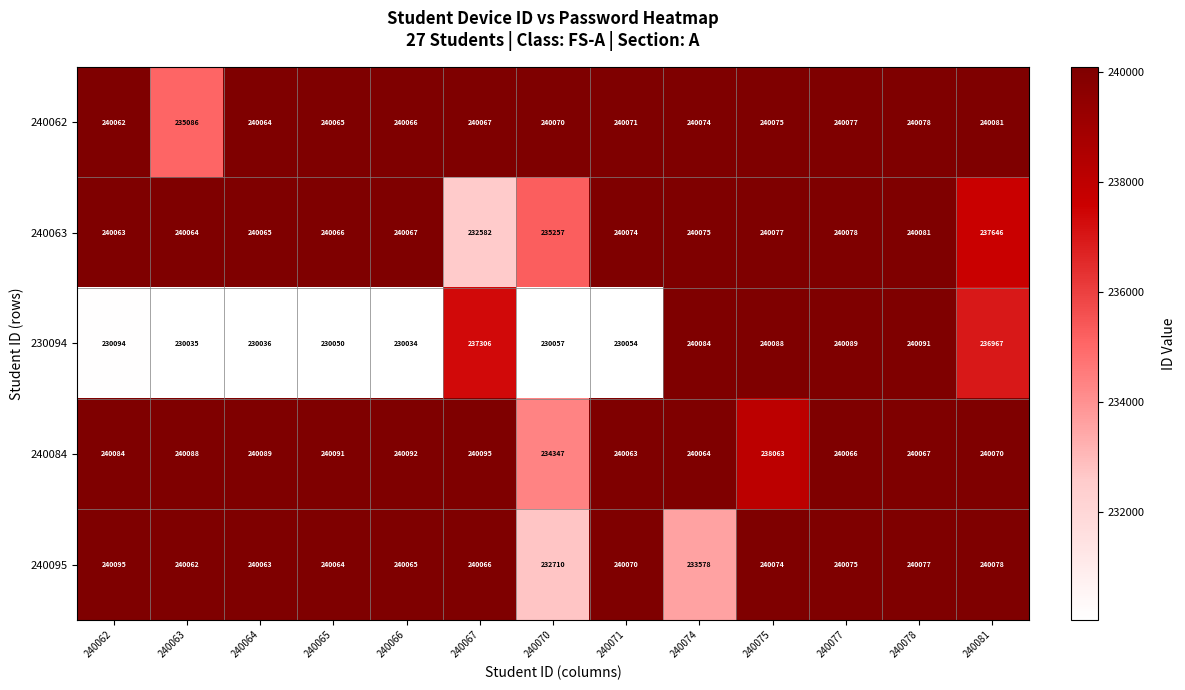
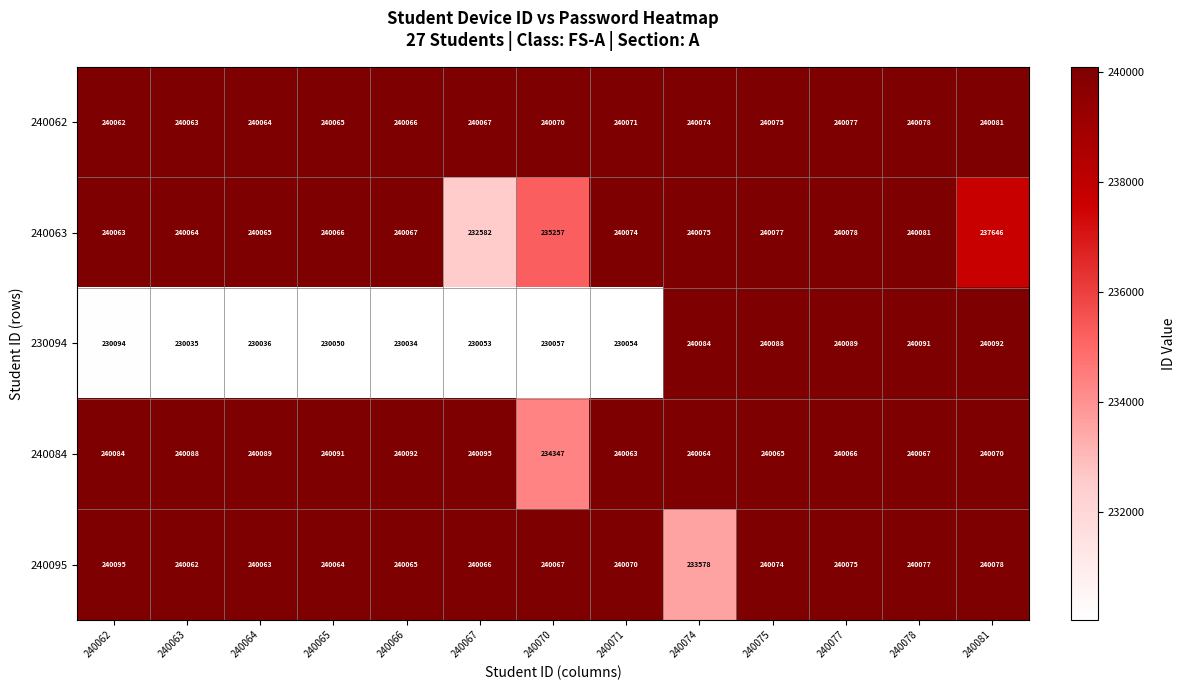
240062, 240063: 235086 -> 240063
230094, 240067: 237306 -> 230053
230094, 240081: 236967 -> 240092
240084, 240075: 238063 -> 240065
240095, 240070: 232710 -> 240067
